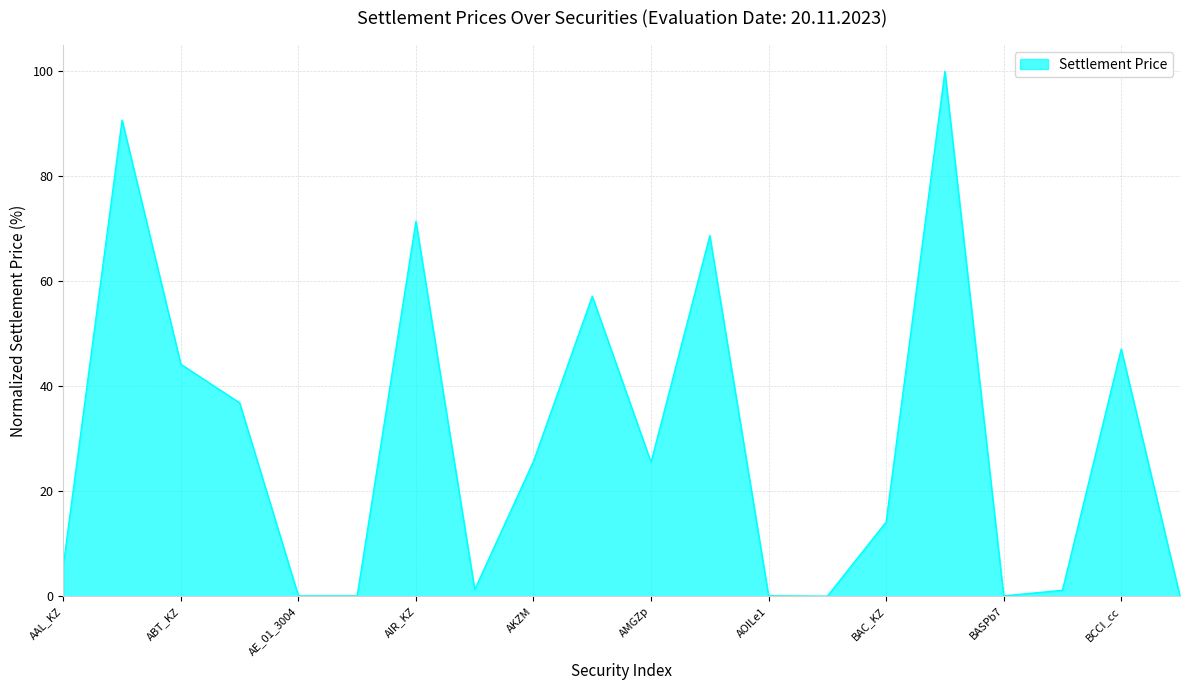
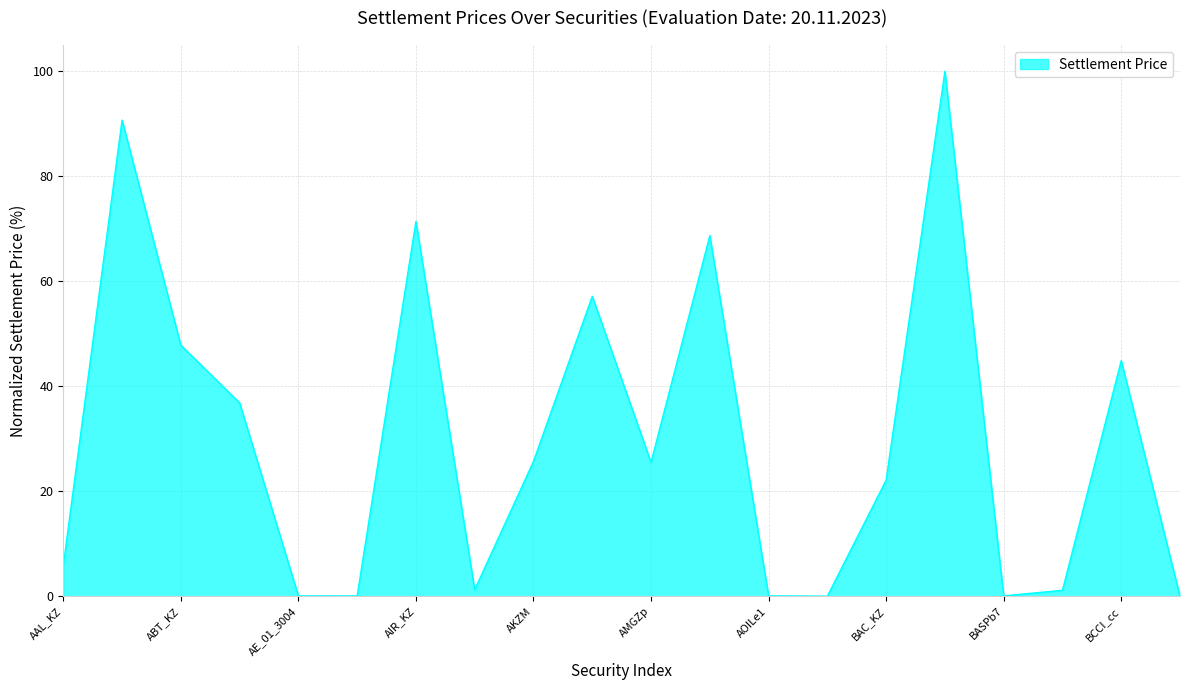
ABT_KZ: 44 -> 48
BAC_KZ: 14 -> 22
BCCI_cc: 47 -> 45
